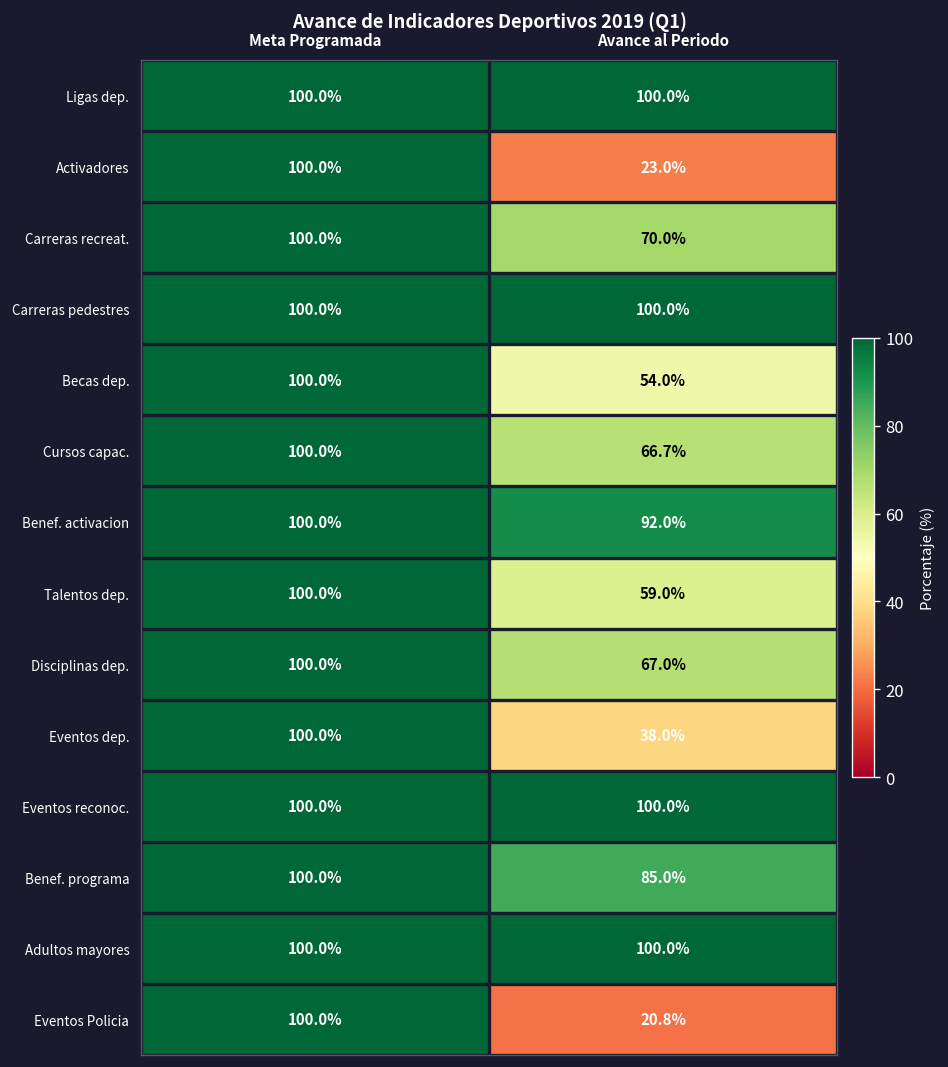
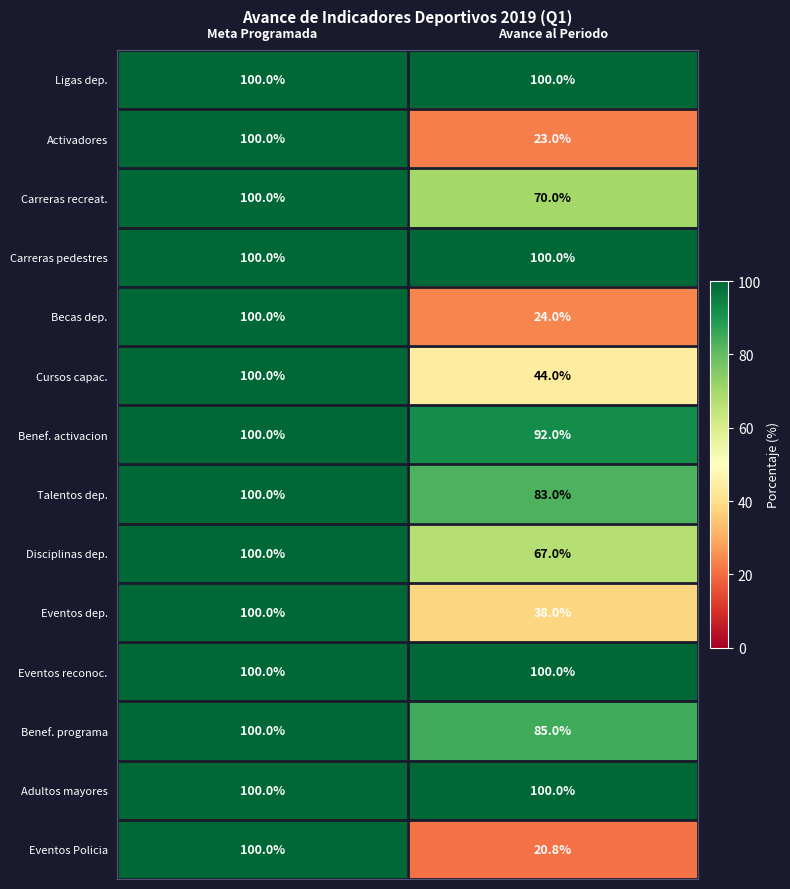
Becas dep., Avance al Periodo: 54.0% -> 24.0%
Cursos capac., Avance al Periodo: 66.7% -> 44.0%
Talentos dep., Avance al Periodo: 59.0% -> 83.0%
